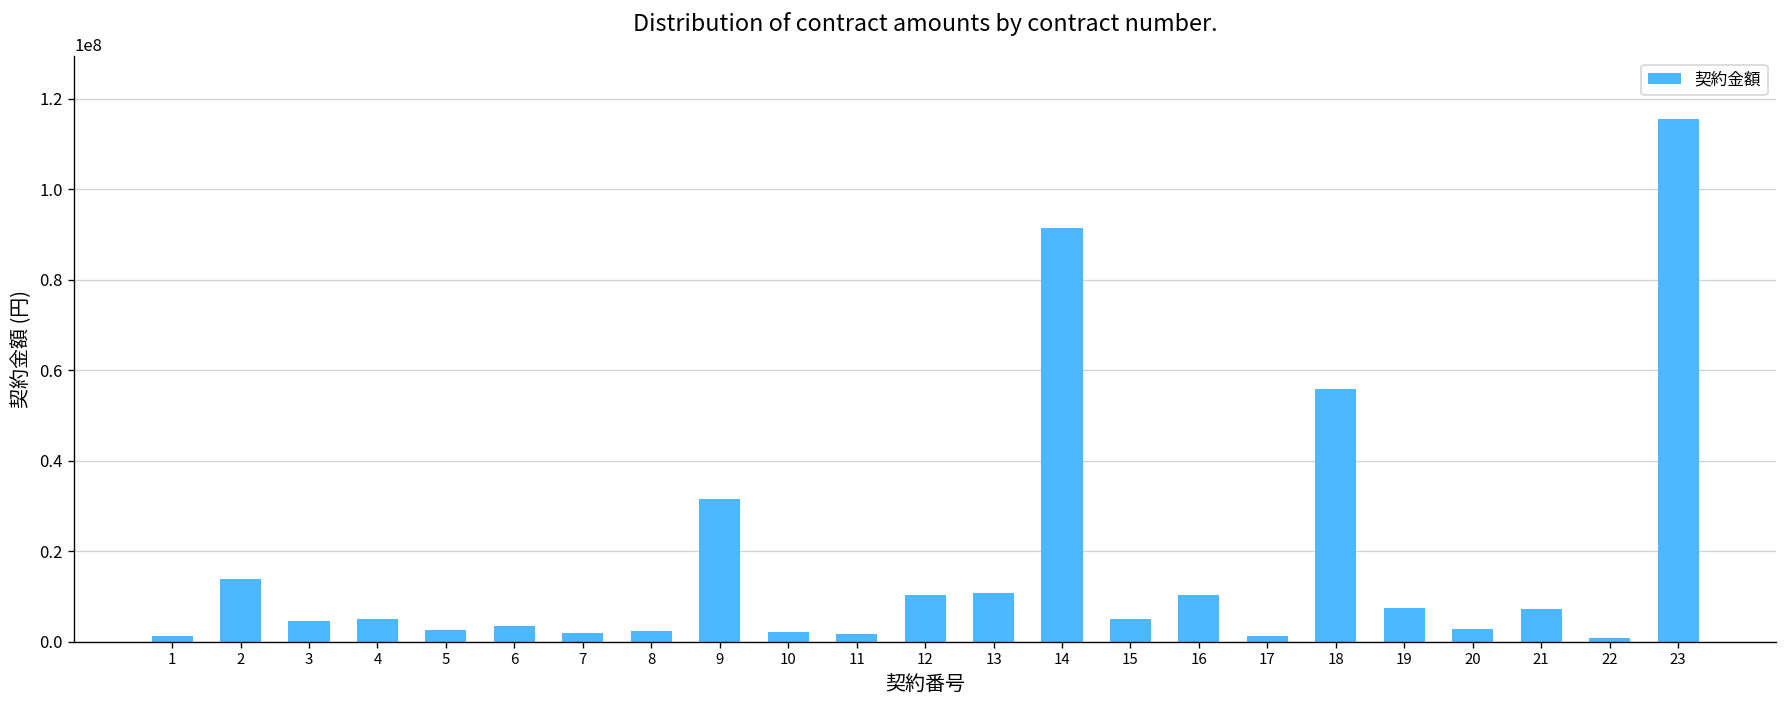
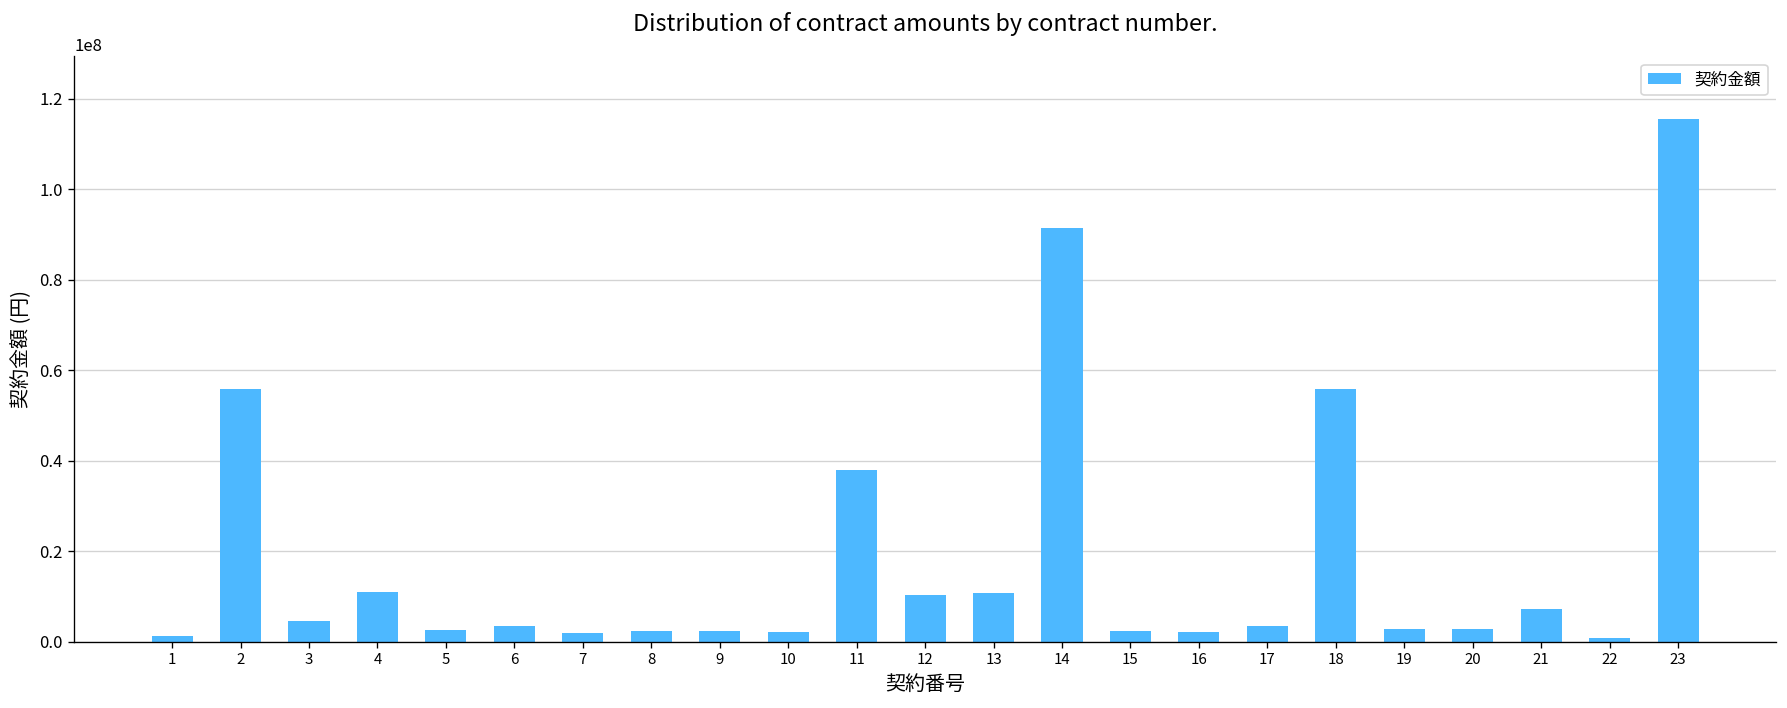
2: 14000000 -> 56000000
4: 5000000 -> 11000000
9: 32000000 -> 2000000
11: 2000000 -> 38000000
15: 5000000 -> 2000000
16: 10000000 -> 2000000
17: 1000000 -> 3000000
19: 8000000 -> 3000000
